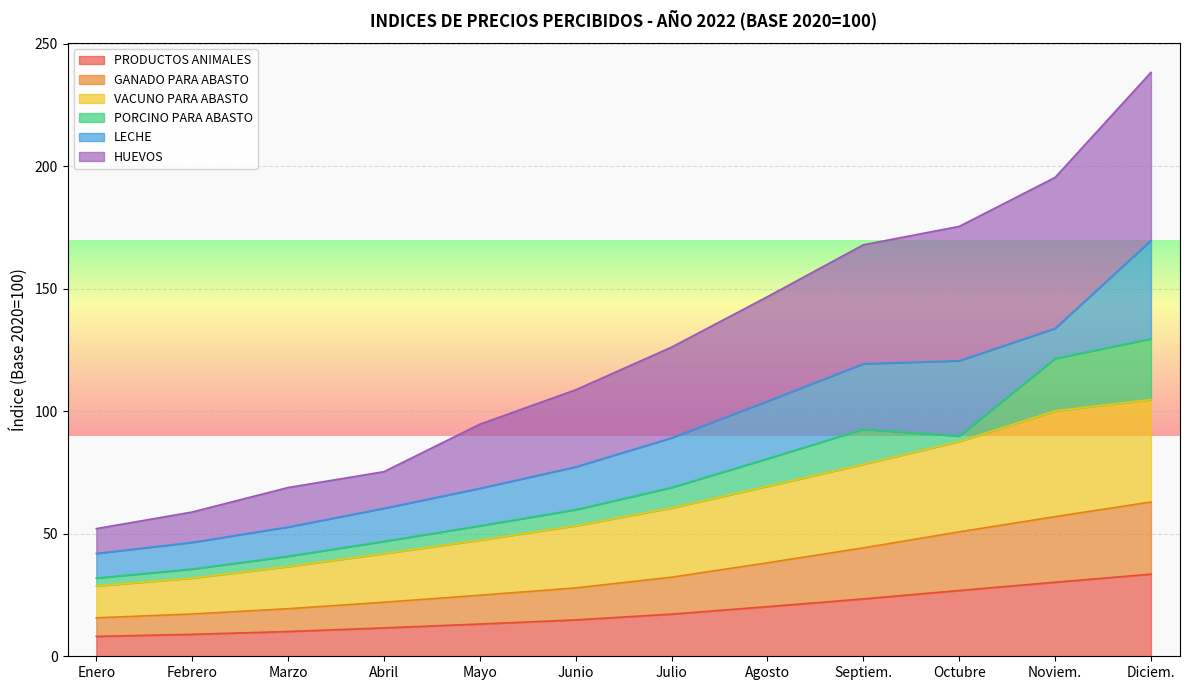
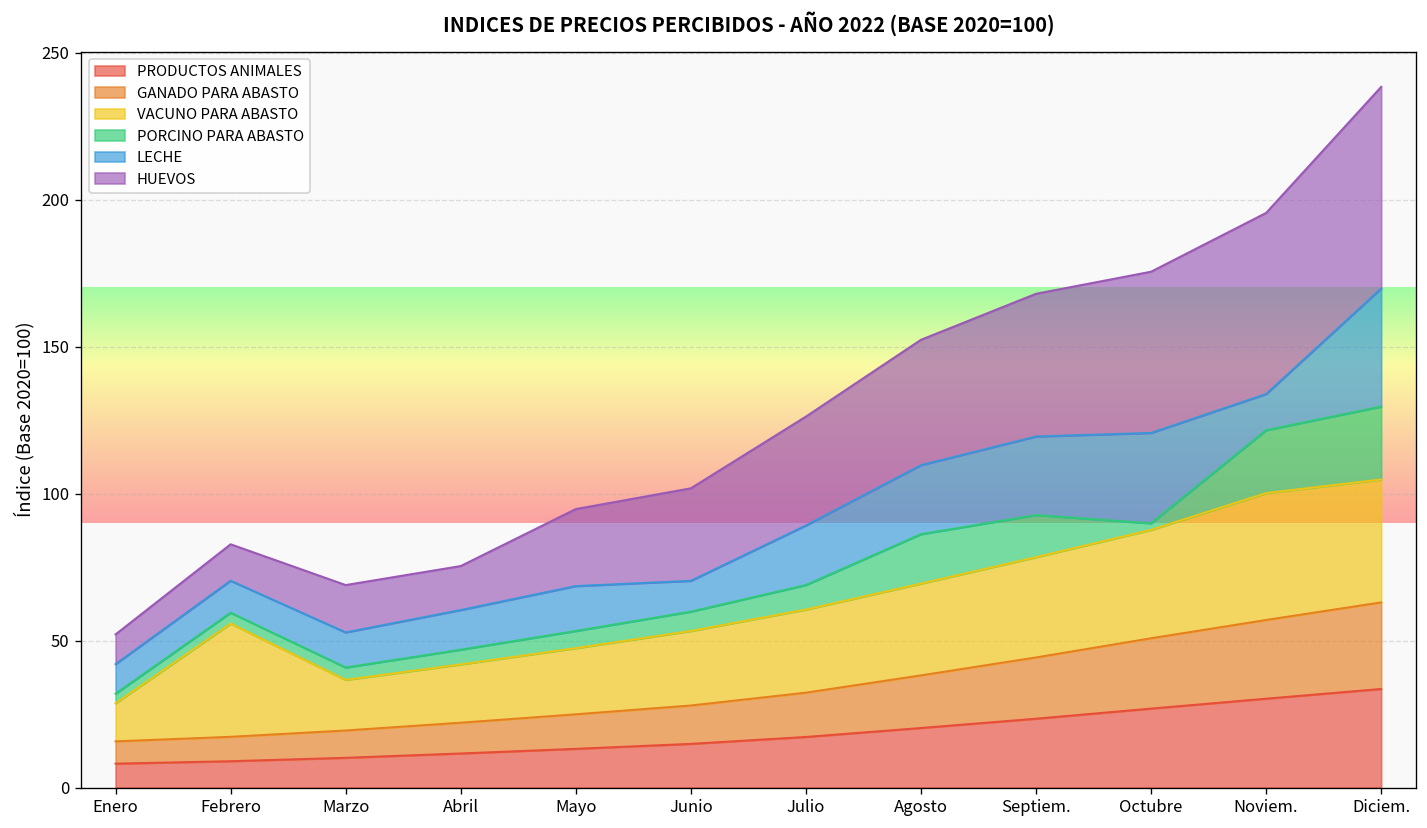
VACUNO PARA ABASTO, Febrero: 15 -> 39
LECHE, Junio: 17 -> 10
PORCINO PARA ABASTO, Agosto: 11 -> 17
